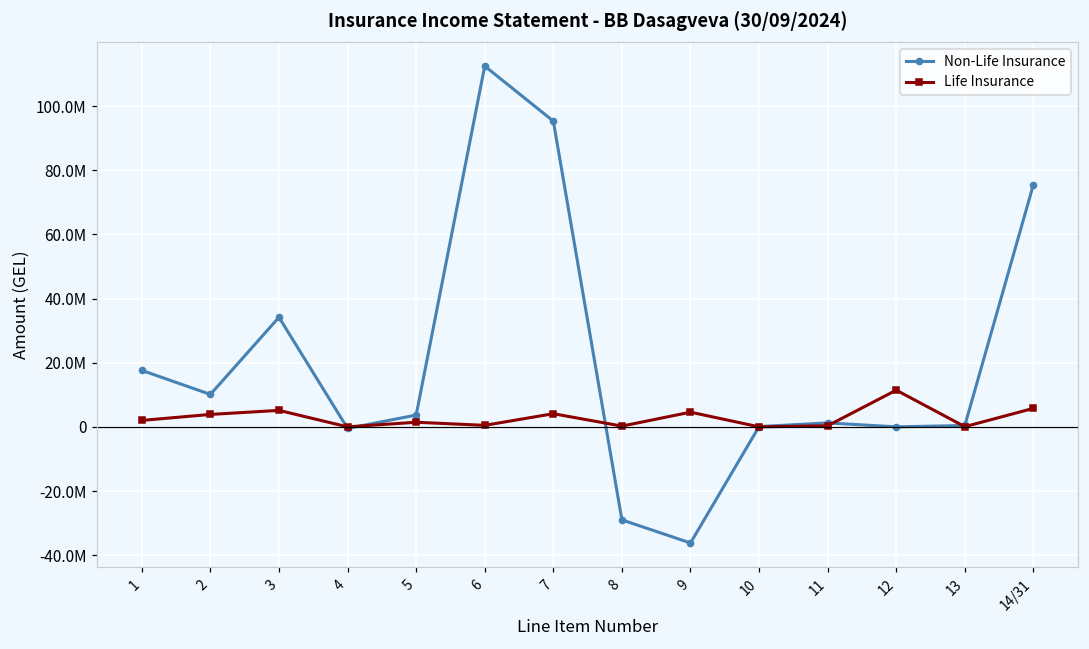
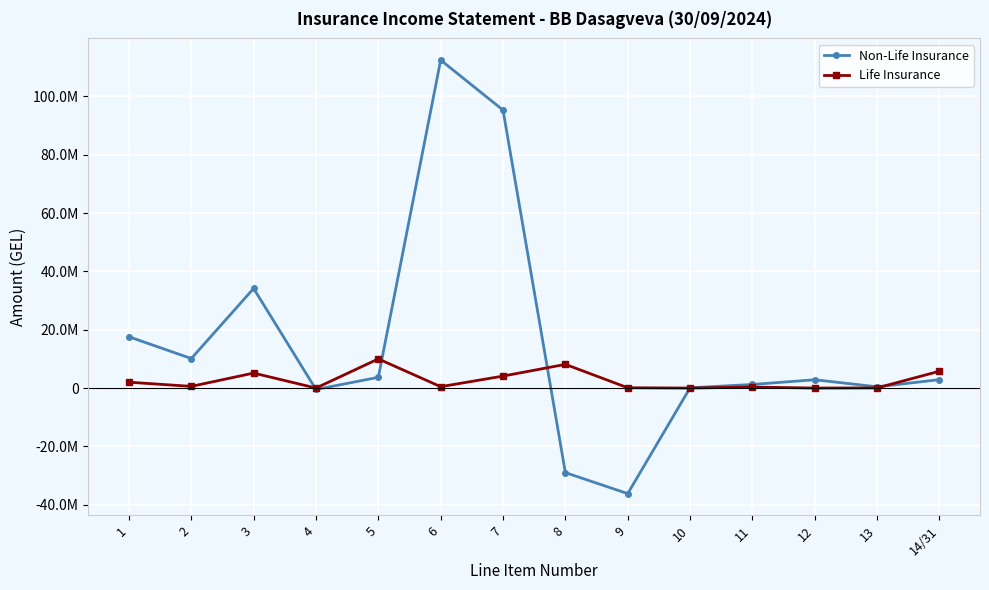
Life Insurance, 2: 4000000 -> 1000000
Life Insurance, 5: 1000000 -> 10000000
Life Insurance, 8: 0 -> 8000000
Life Insurance, 9: 5000000 -> 0
Non-Life Insurance, 12: 0 -> 3000000
Life Insurance, 12: 11000000 -> 0
Non-Life Insurance, 14/31: 76000000 -> 3000000
